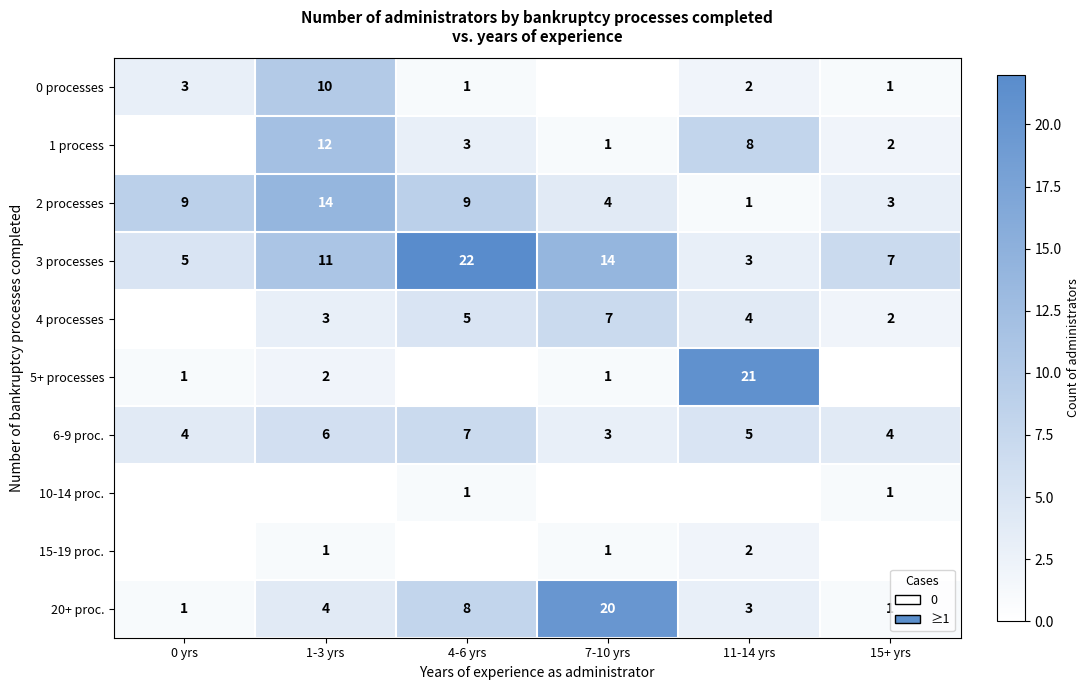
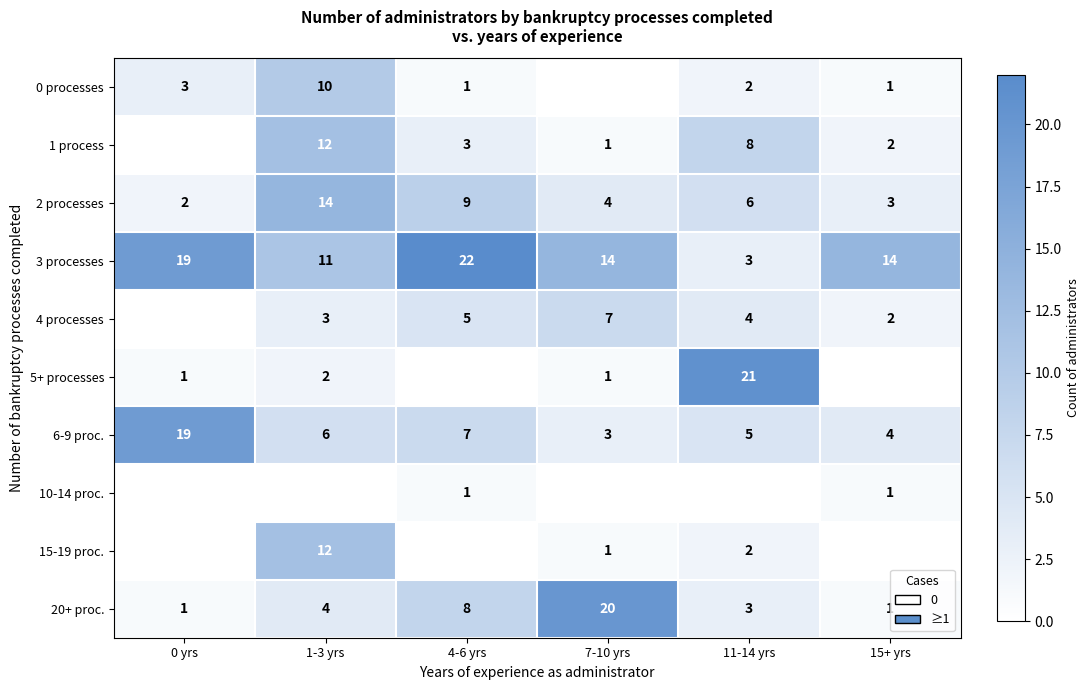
2 processes, 0 yrs: 9 -> 2
2 processes, 11-14 yrs: 1 -> 6
3 processes, 0 yrs: 5 -> 19
3 processes, 15+ yrs: 7 -> 14
6-9 proc., 0 yrs: 4 -> 19
15-19 proc., 1-3 yrs: 1 -> 12
